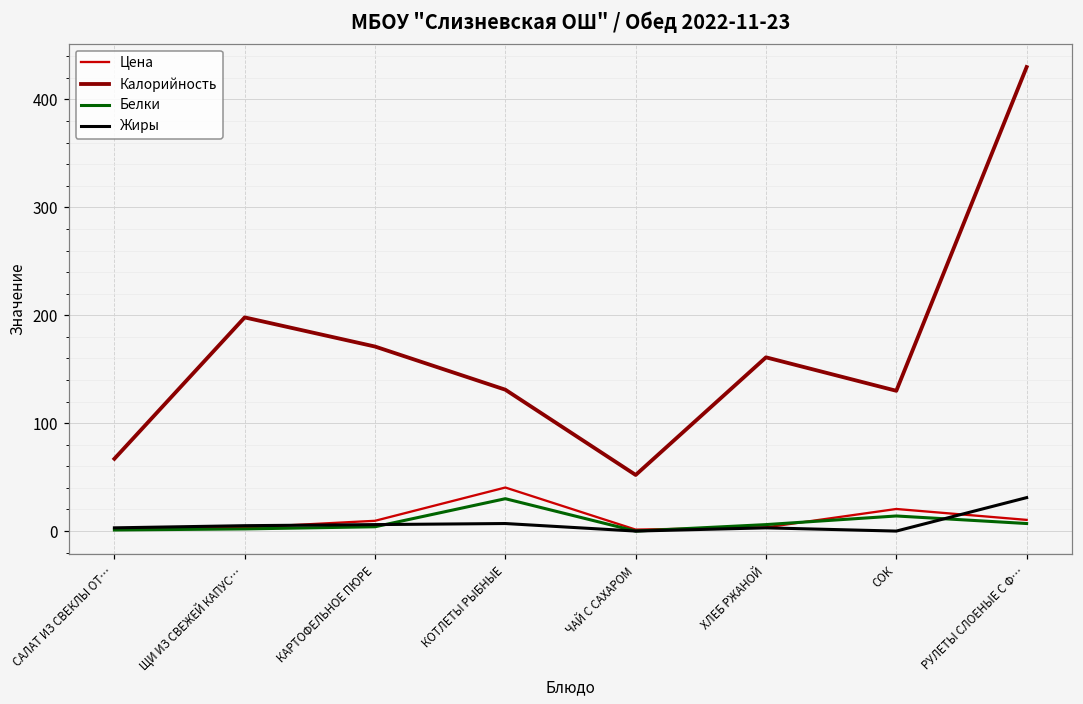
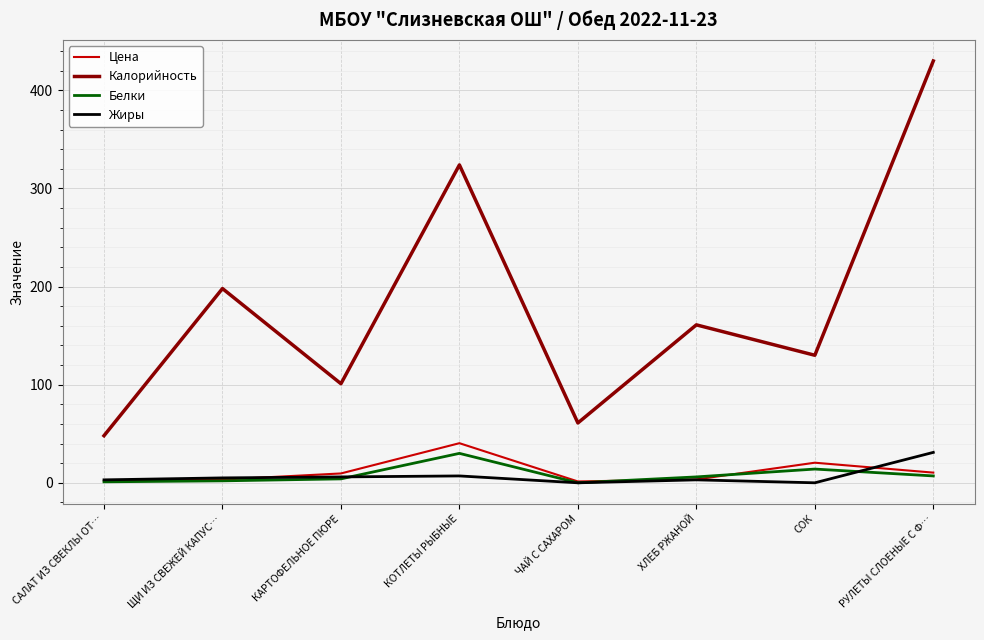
Калорийность, САЛАТ ИЗ СВЕКЛЫ ОТ…: 70 -> 50
Калорийность, КАРТОФЕЛЬНОЕ ПЮРЕ: 170 -> 100
Калорийность, КОТЛЕТЫ РЫБНЫЕ: 130 -> 320
Калорийность, ЧАЙ С САХАРОМ: 50 -> 60
